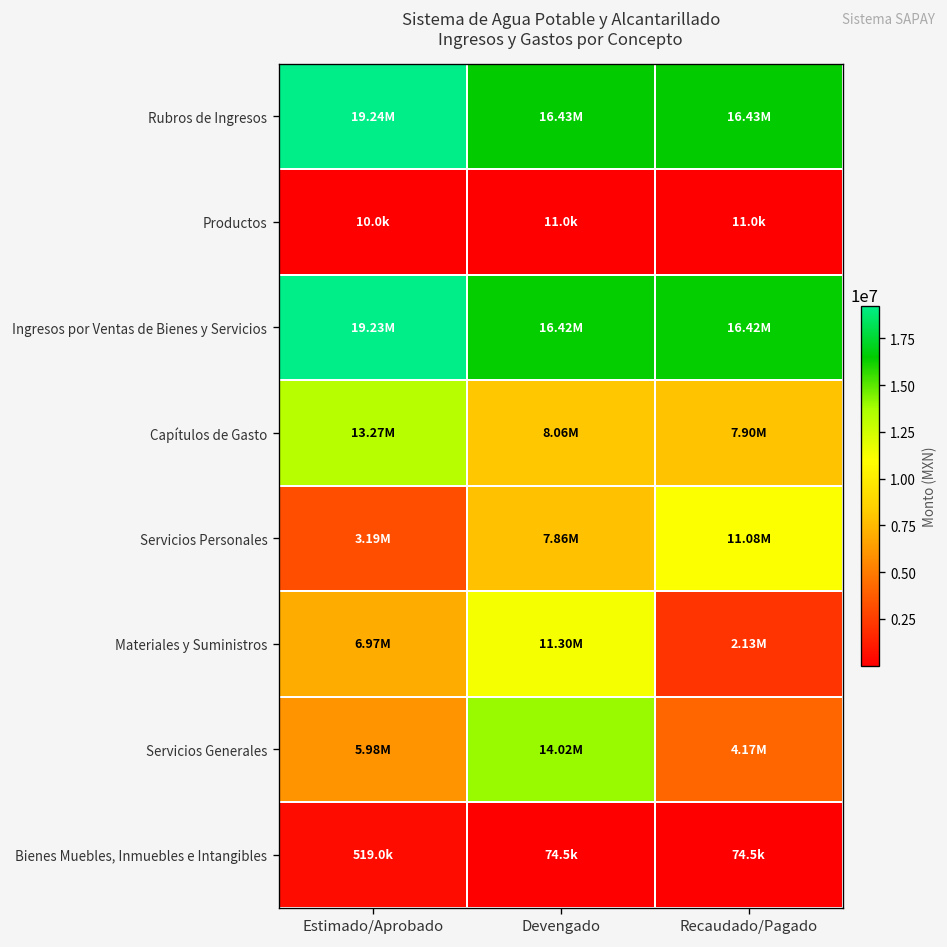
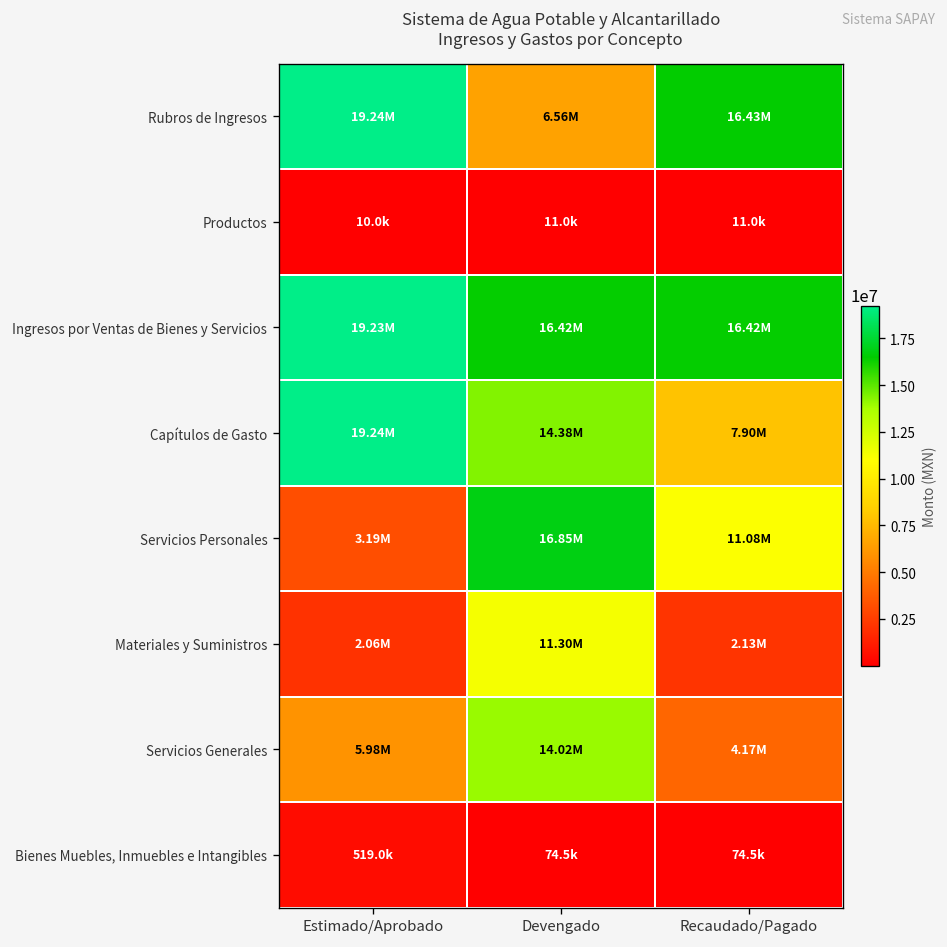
Rubros de Ingresos, Devengado: 16.43M -> 6.56M
Capítulos de Gasto, Estimado/Aprobado: 13.27M -> 19.24M
Capítulos de Gasto, Devengado: 8.06M -> 14.38M
Servicios Personales, Devengado: 7.86M -> 16.85M
Materiales y Suministros, Estimado/Aprobado: 6.97M -> 2.06M
